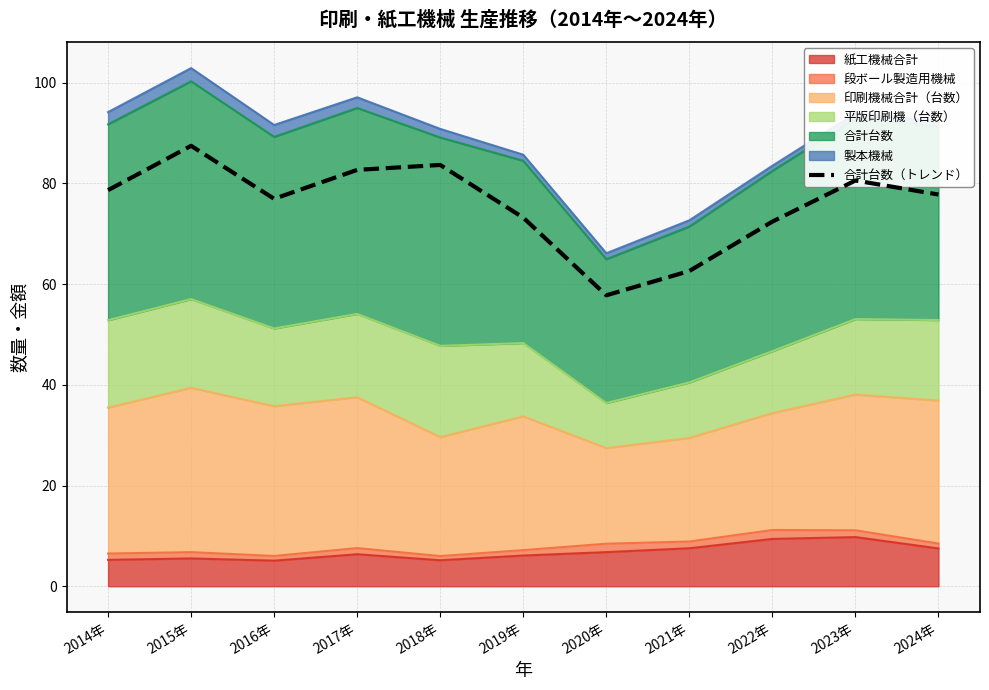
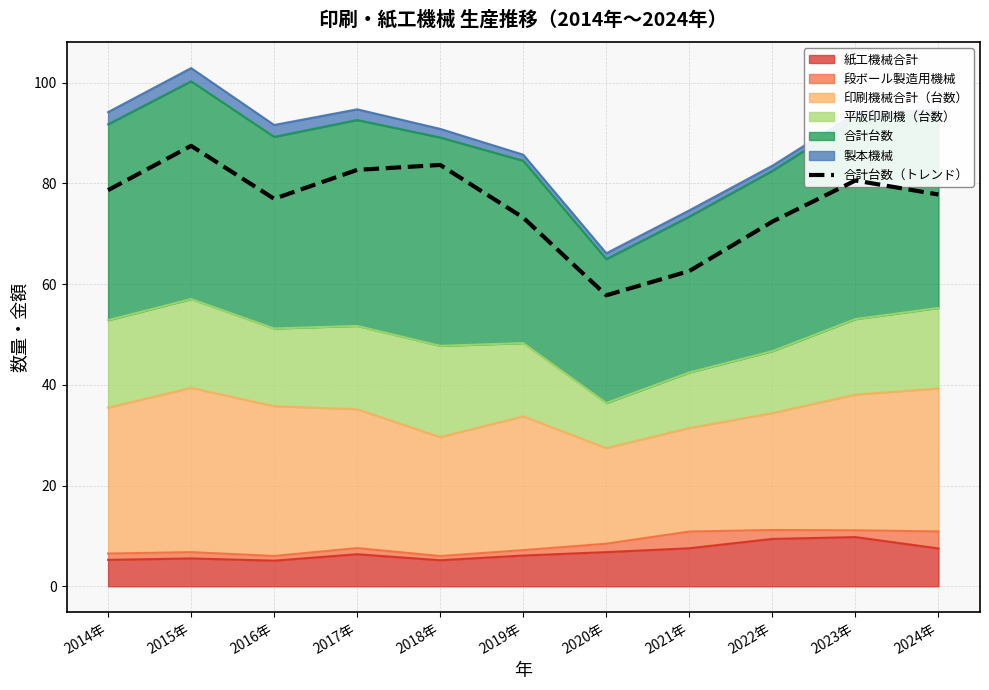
印刷機械合計（台数）, 2017年: 30 -> 28
段ボール製造用機械, 2021年: 1 -> 3
段ボール製造用機械, 2024年: 1 -> 3
